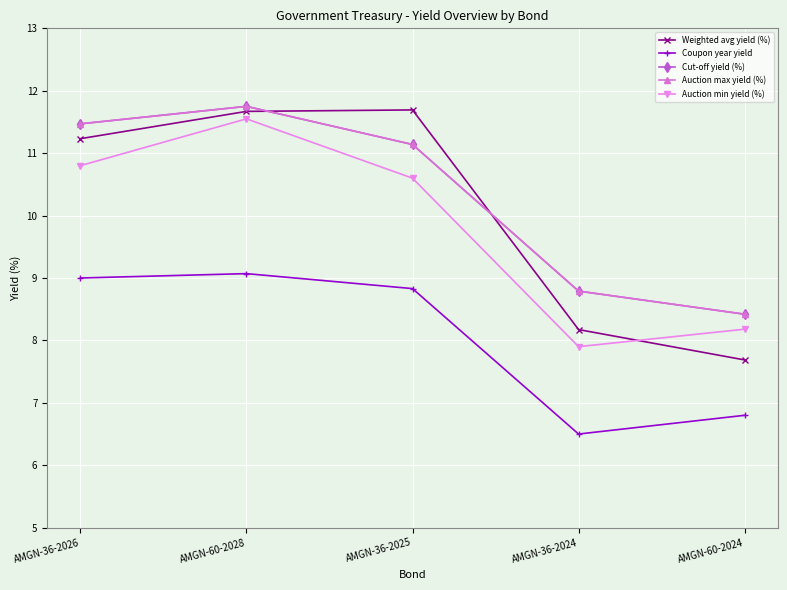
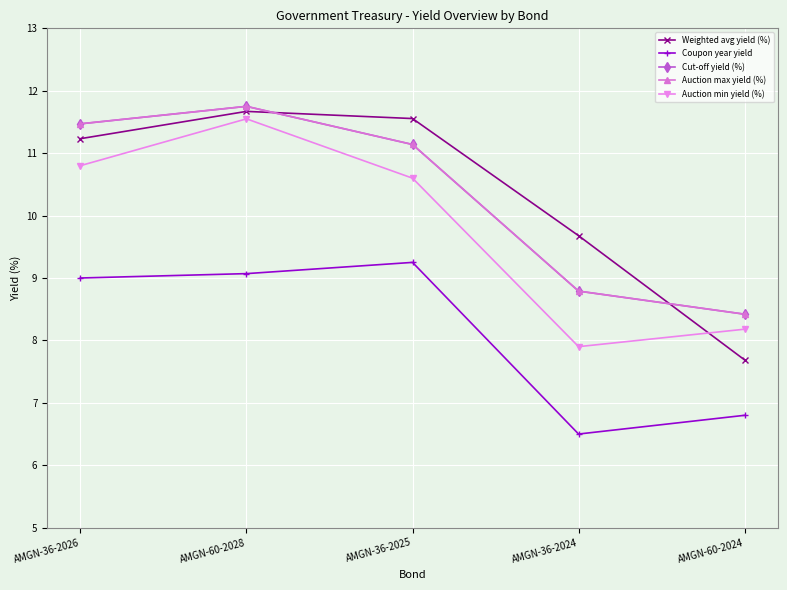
Weighted avg yield (%), AMGN-36-2025: 11.7 -> 11.6
Coupon year yield, AMGN-36-2025: 8.8 -> 9.3
Weighted avg yield (%), AMGN-36-2024: 8.2 -> 9.7
